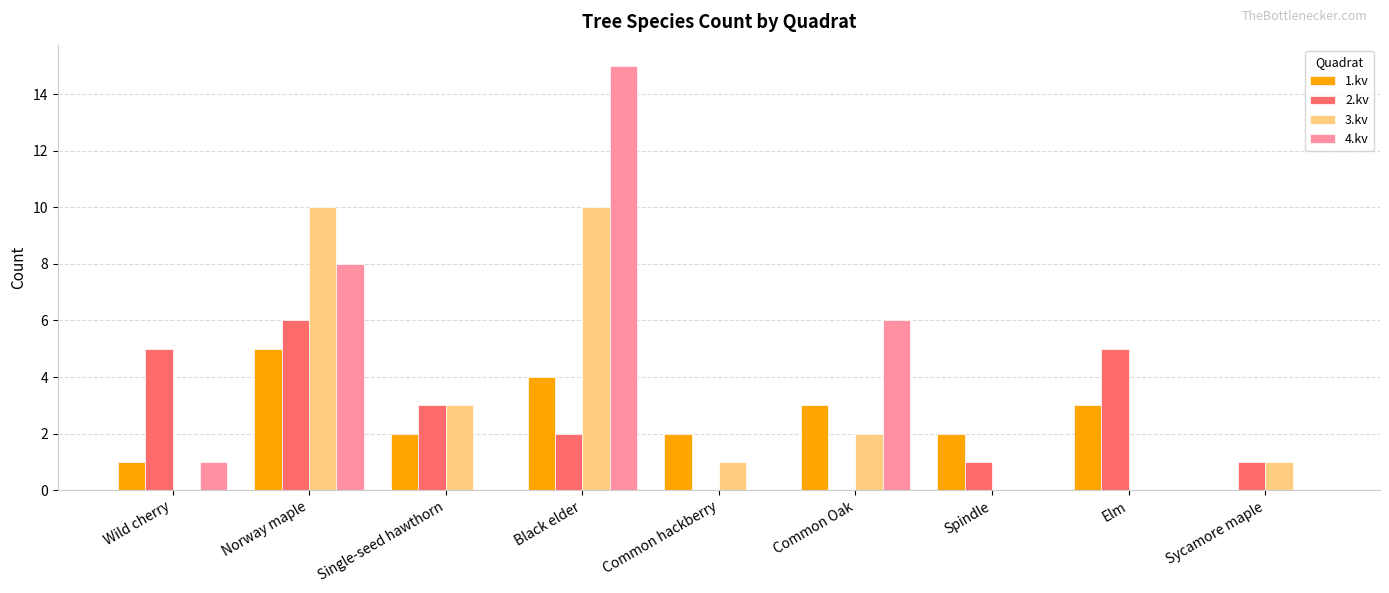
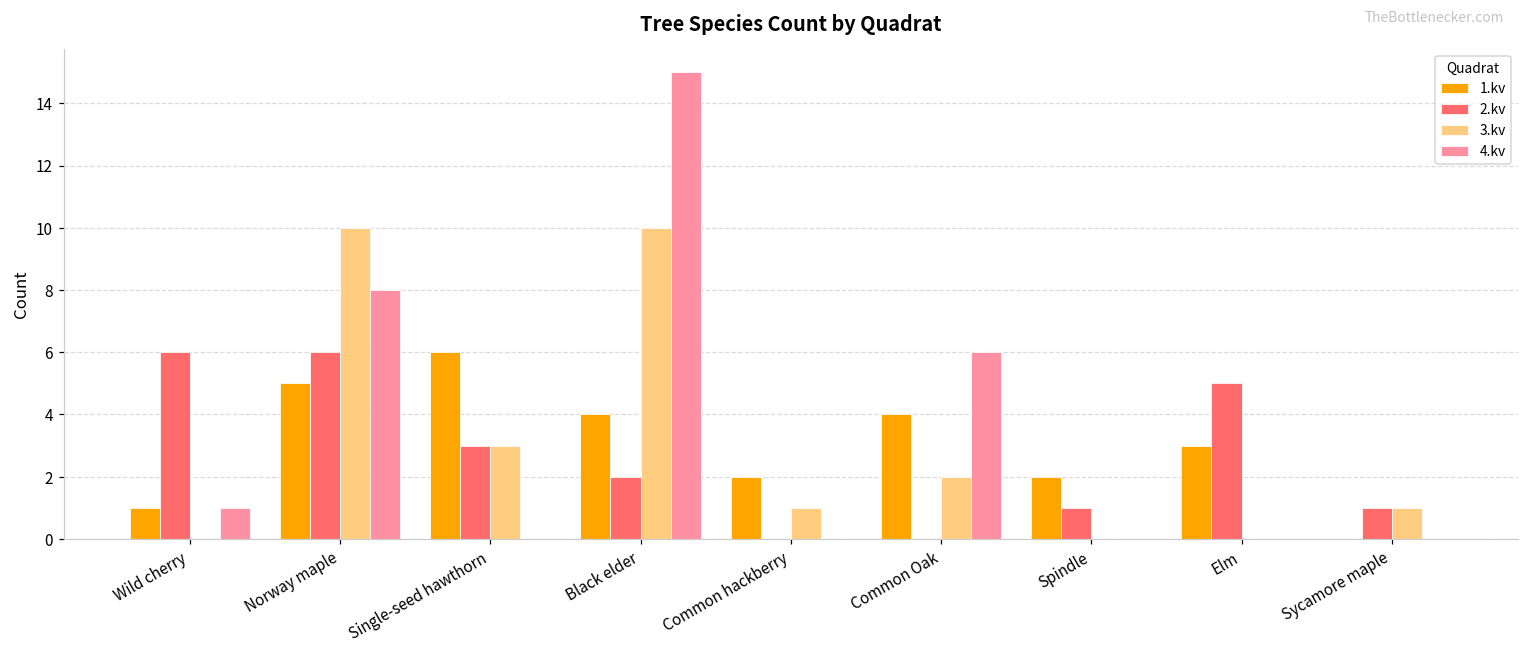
2.kv, Wild cherry: 5 -> 6
1.kv, Single-seed hawthorn: 2 -> 6
1.kv, Common Oak: 3 -> 4
